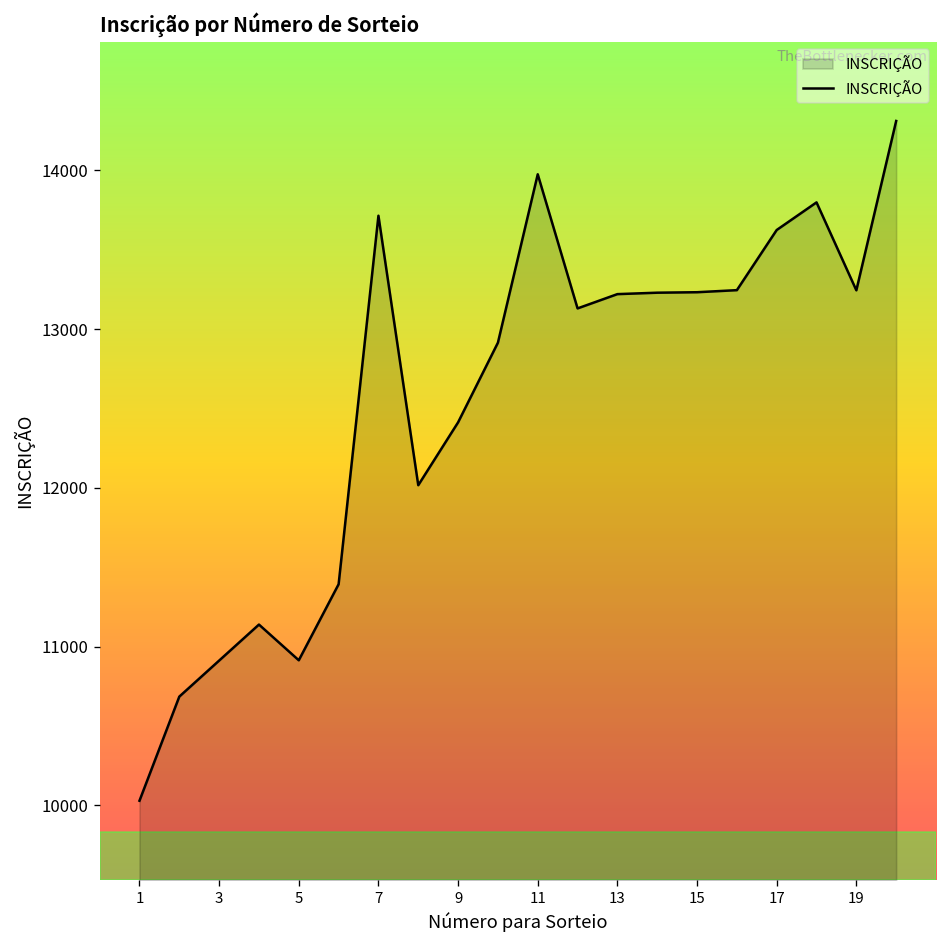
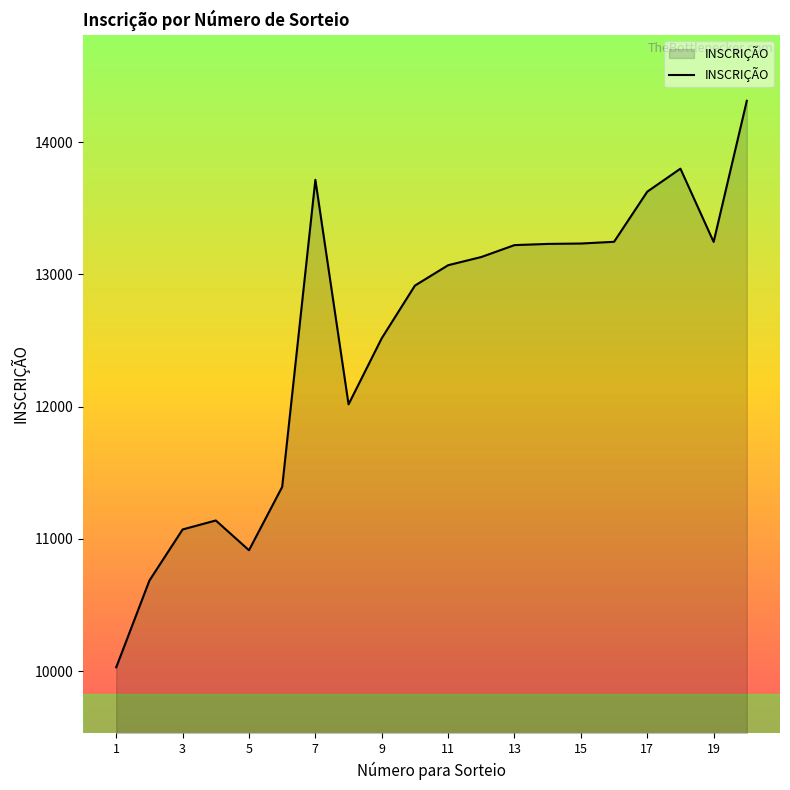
3: 10910 -> 11070
9: 12410 -> 12520
11: 13980 -> 13070
